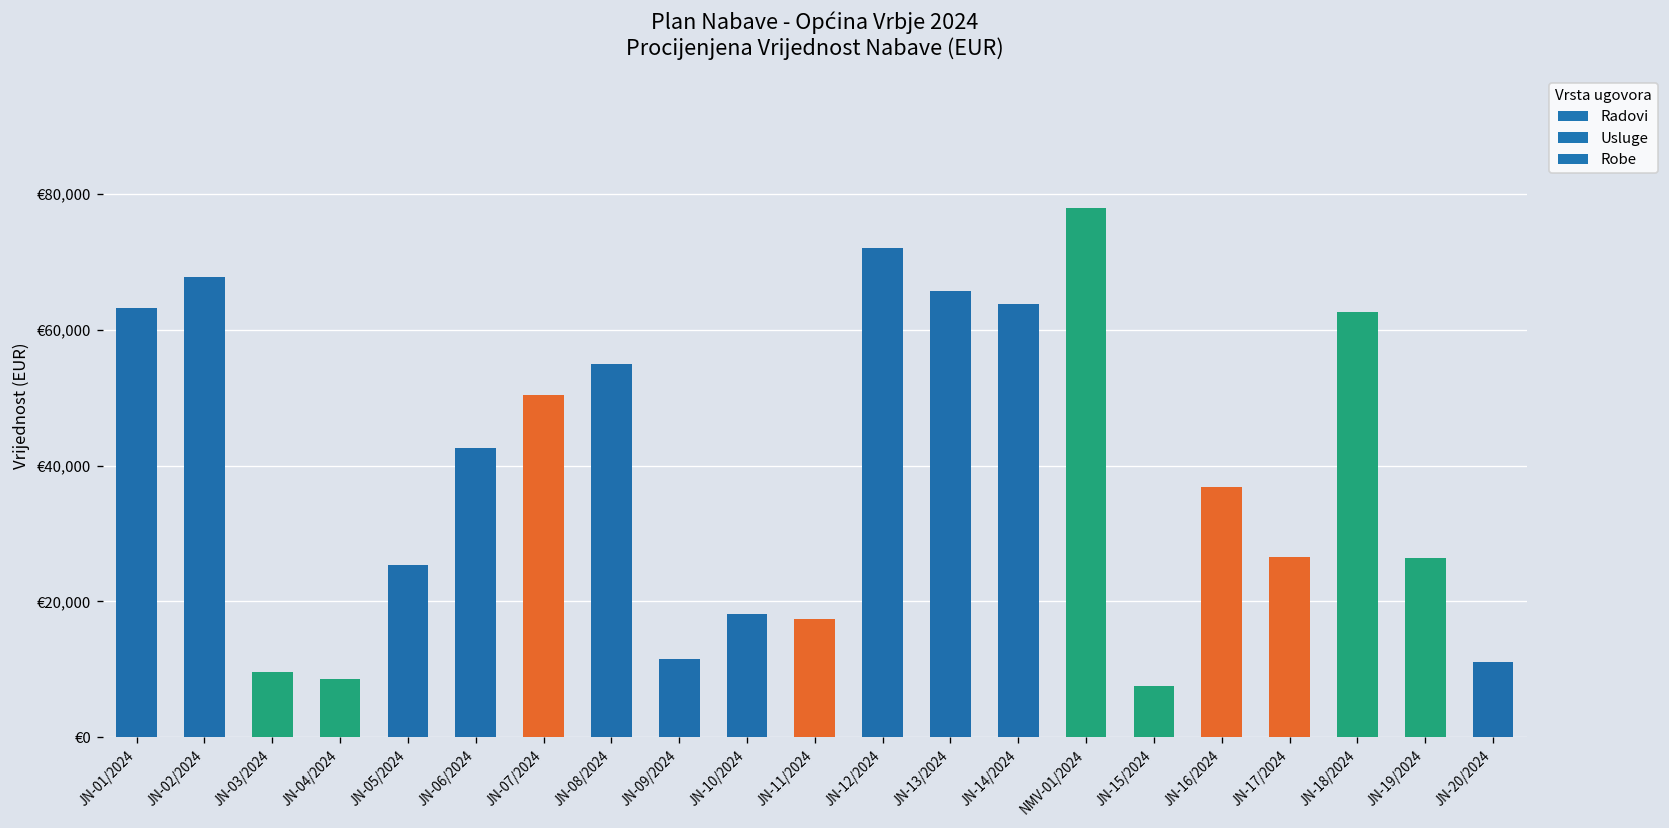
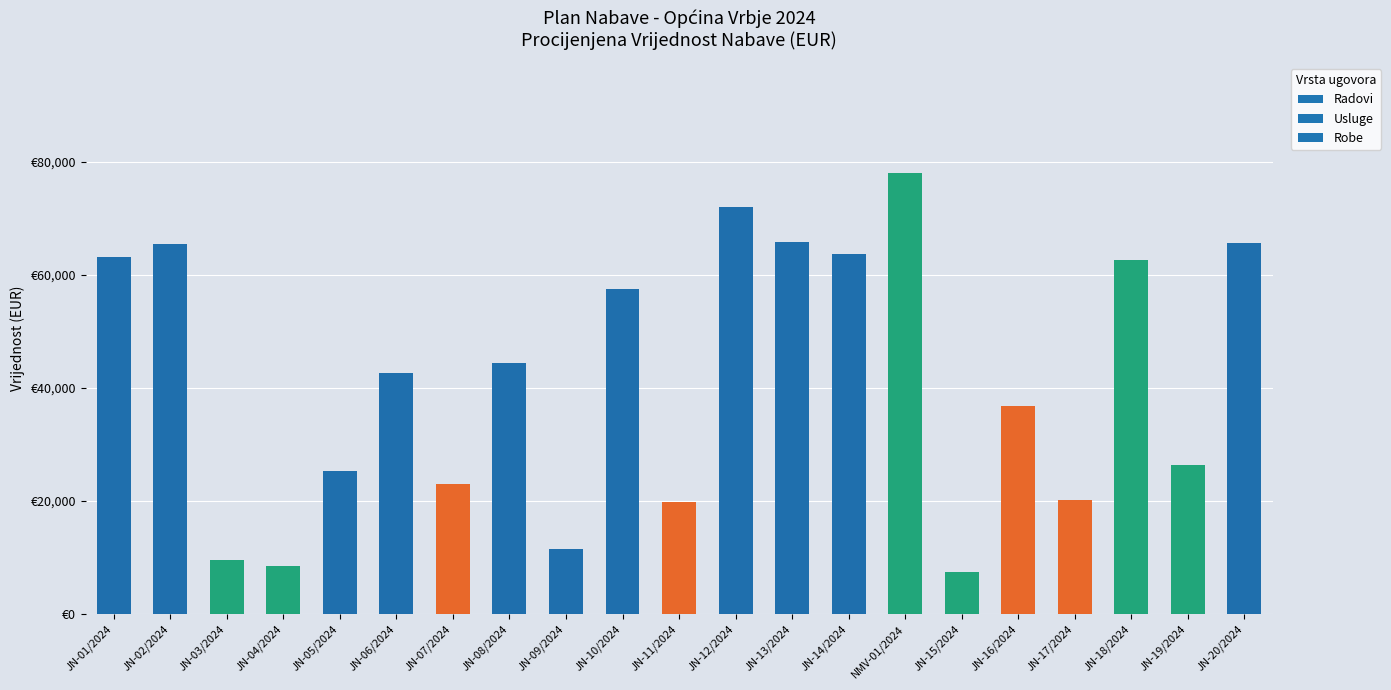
JN-02/2024: €68,000 -> €65,000
JN-07/2024: €50,000 -> €23,000
JN-08/2024: €55,000 -> €44,000
JN-10/2024: €18,000 -> €57,000
JN-11/2024: €17,000 -> €20,000
JN-17/2024: €27,000 -> €20,000
JN-20/2024: €11,000 -> €66,000
